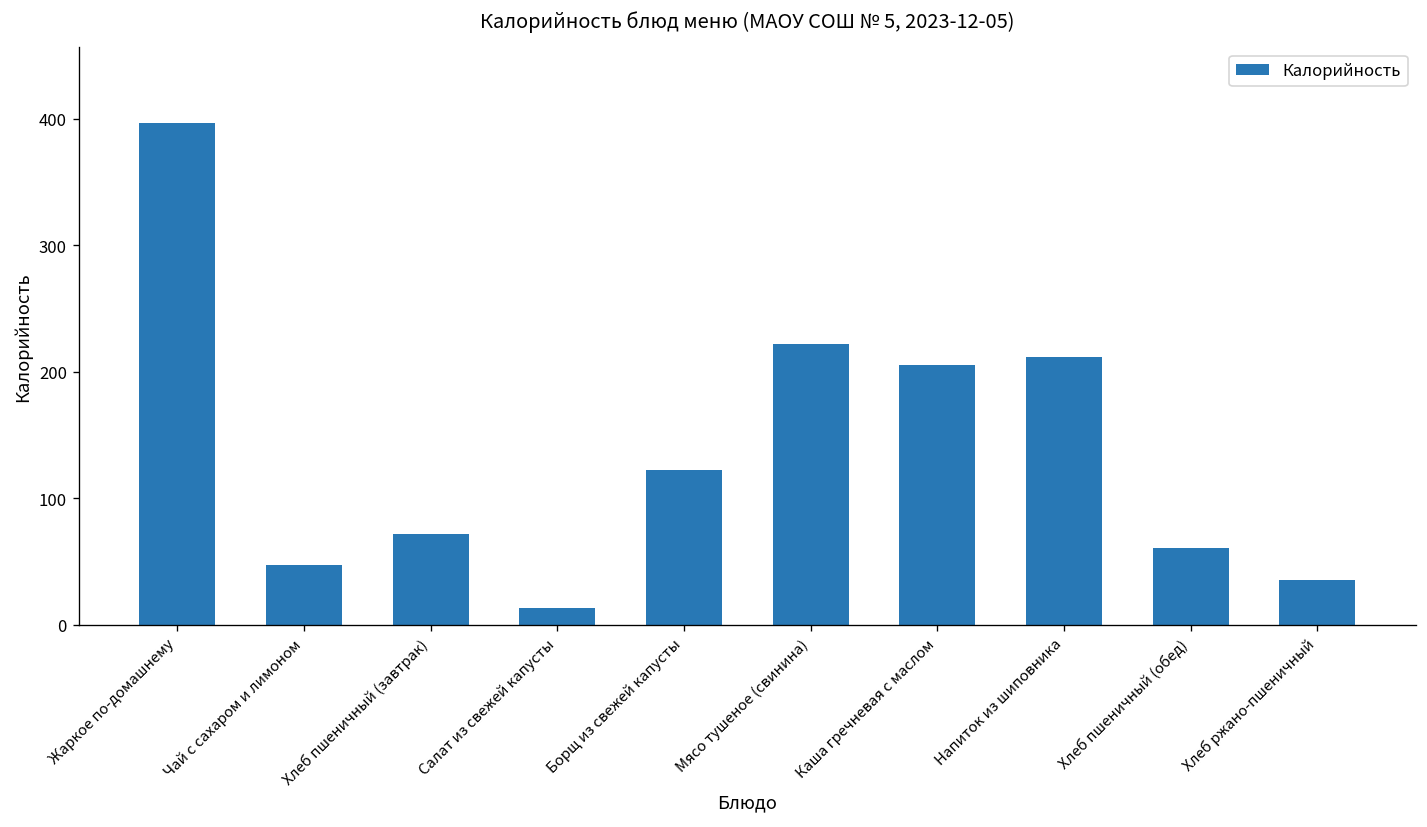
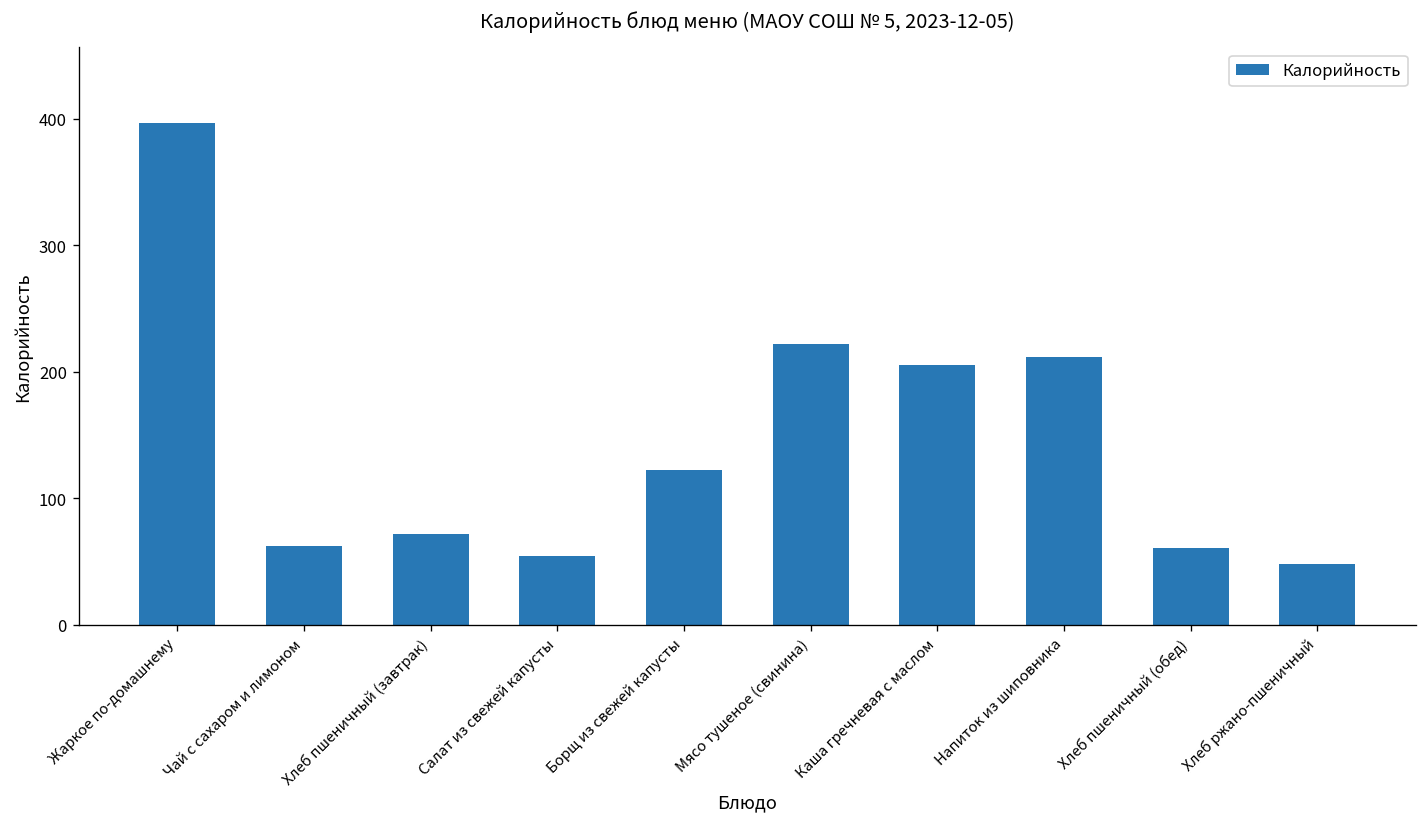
Чай с сахаром и лимоном: 47 -> 62
Салат из свежей капусты: 13 -> 54
Хлеб ржано-пшеничный: 35 -> 48
